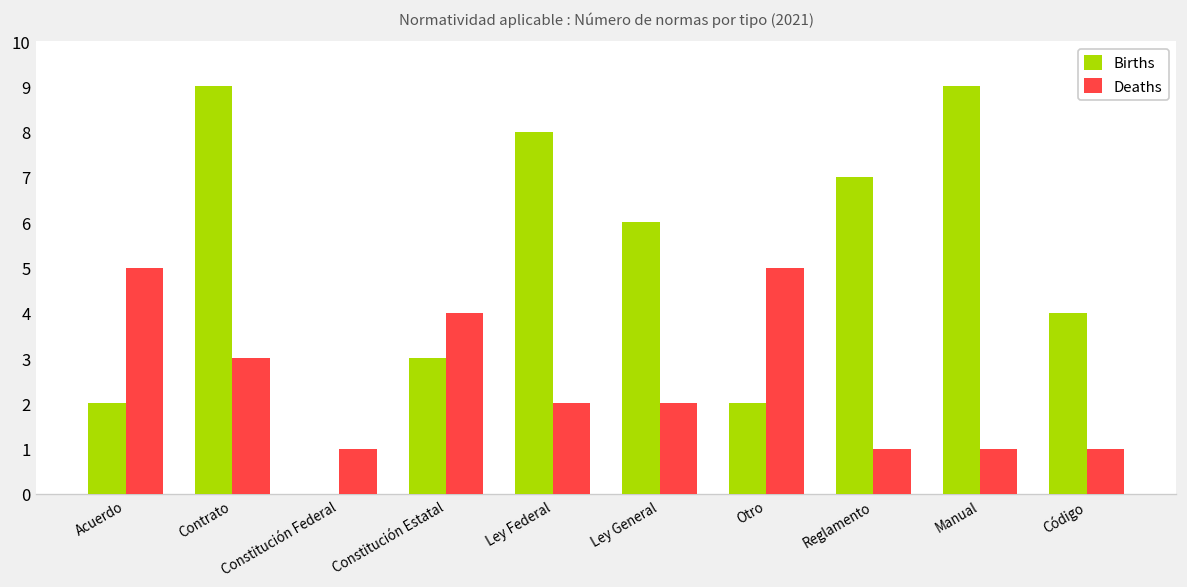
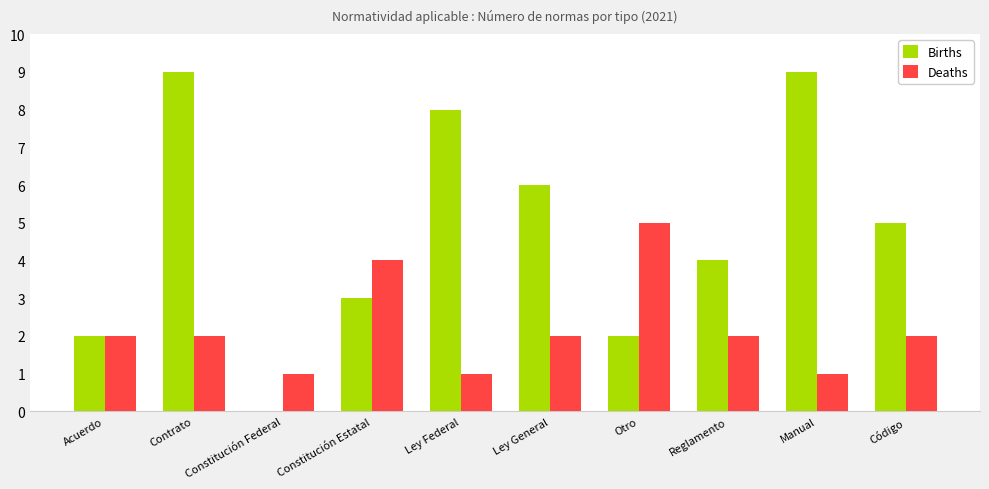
Deaths, Acuerdo: 5 -> 2
Deaths, Contrato: 3 -> 2
Deaths, Ley Federal: 2 -> 1
Births, Reglamento: 7 -> 4
Deaths, Reglamento: 1 -> 2
Births, Código: 4 -> 5
Deaths, Código: 1 -> 2
